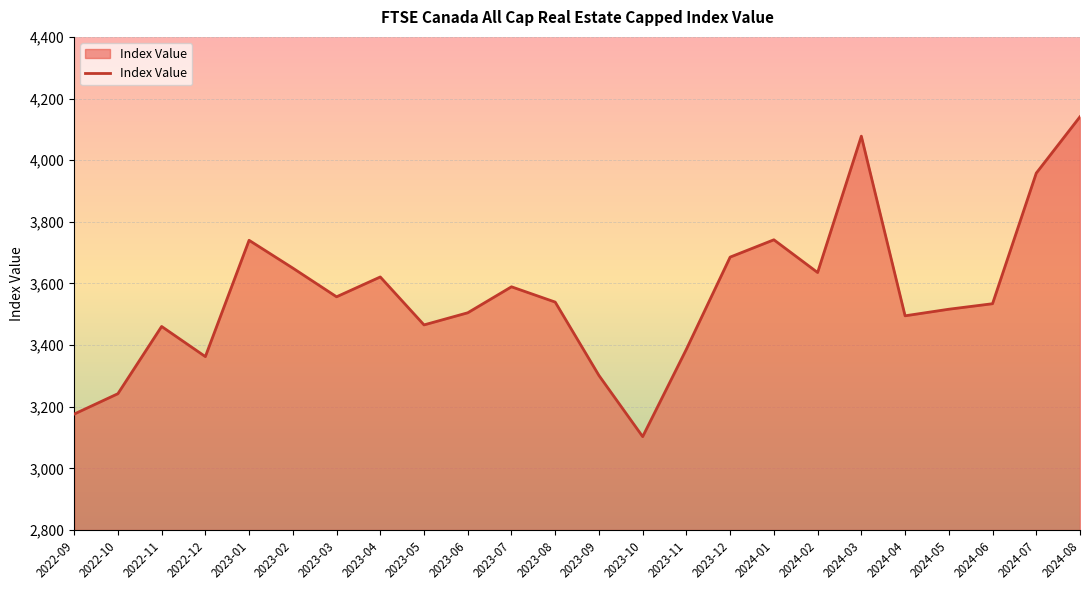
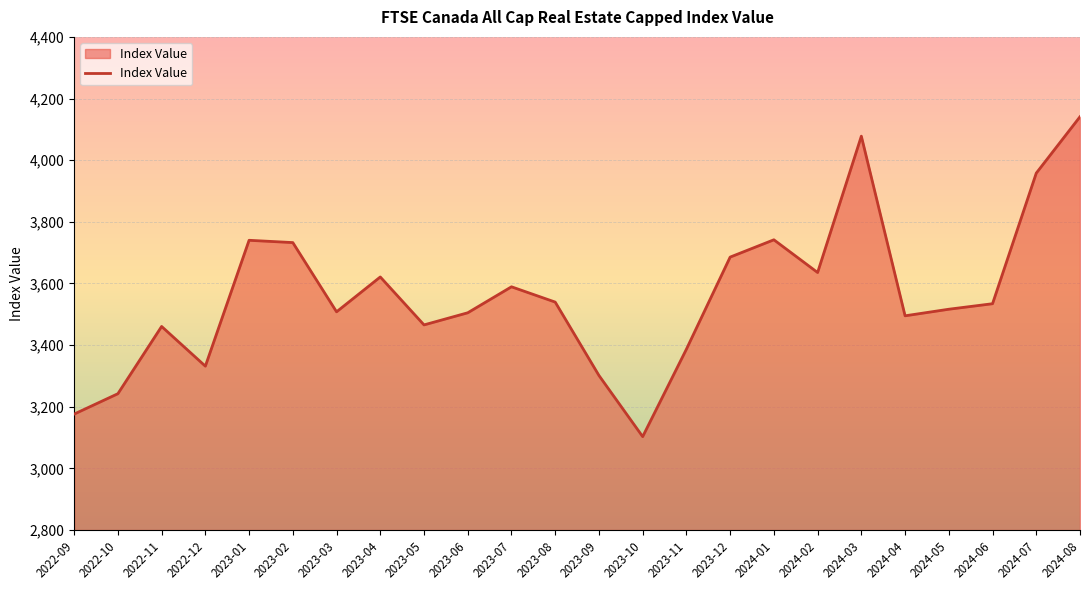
2022-12: 3,360 -> 3,330
2023-02: 3,650 -> 3,730
2023-03: 3,560 -> 3,510
